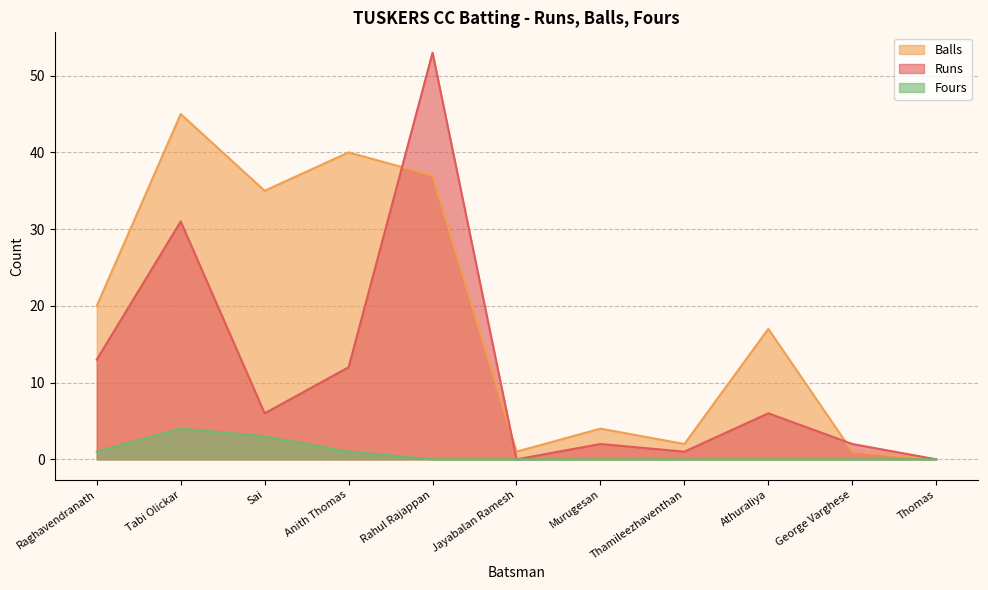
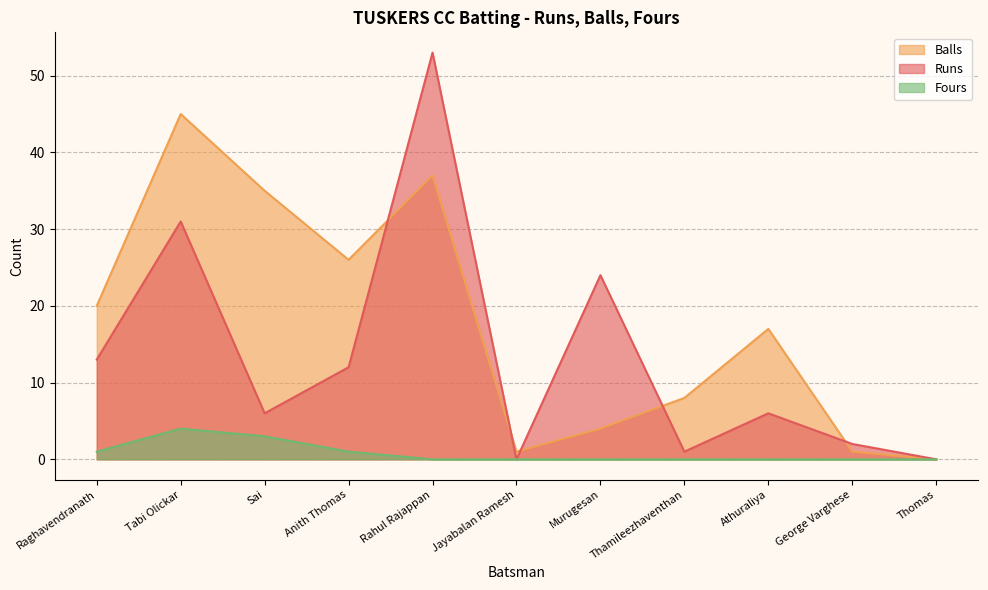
Balls, Anith Thomas: 40 -> 26
Runs, Murugesan: 2 -> 24
Balls, Thamileezhaventhan: 2 -> 8
